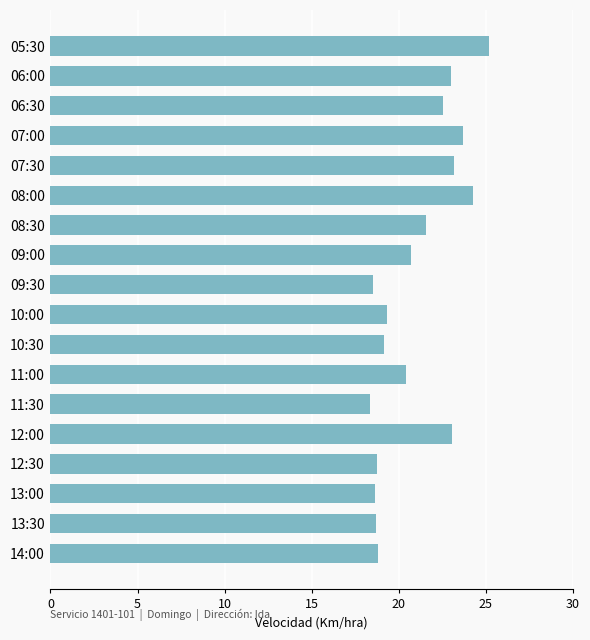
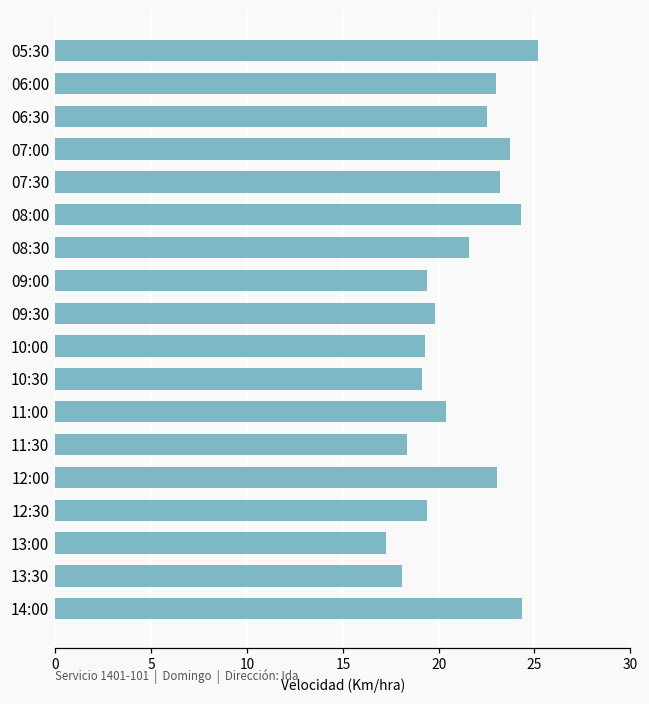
09:00: 20.7 -> 19.4
09:30: 18.5 -> 19.8
12:30: 18.8 -> 19.4
13:00: 18.7 -> 17.2
13:30: 18.7 -> 18.1
14:00: 18.8 -> 24.3
